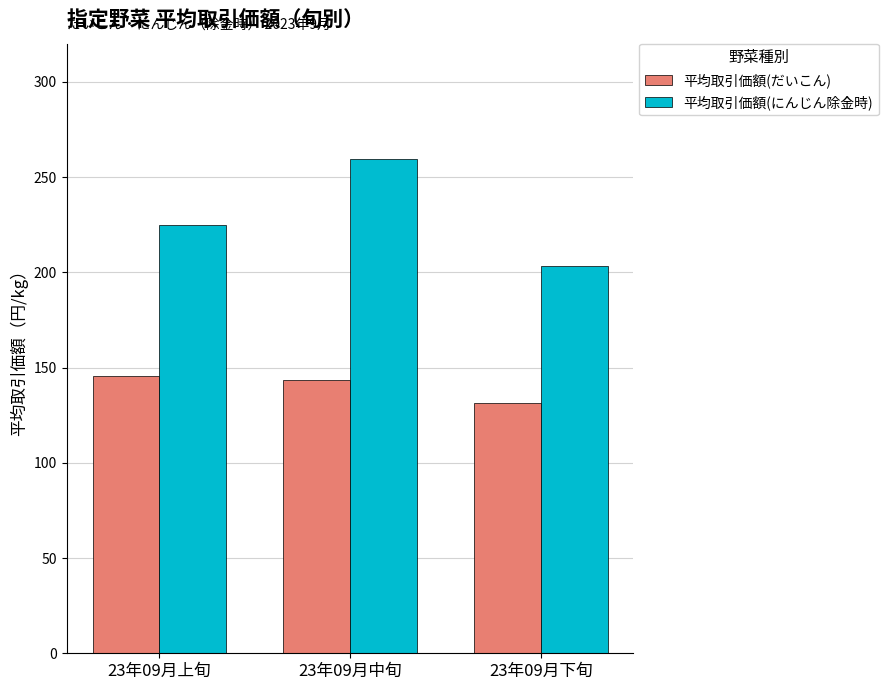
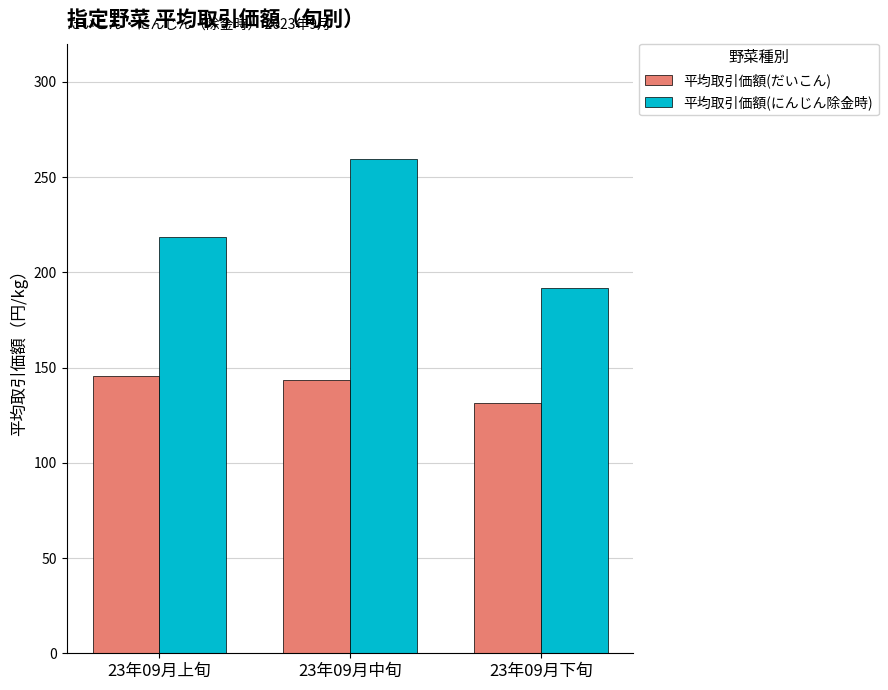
平均取引価額(にんじん除金時), 23年09月上旬: 225 -> 218
平均取引価額(にんじん除金時), 23年09月下旬: 203 -> 192
